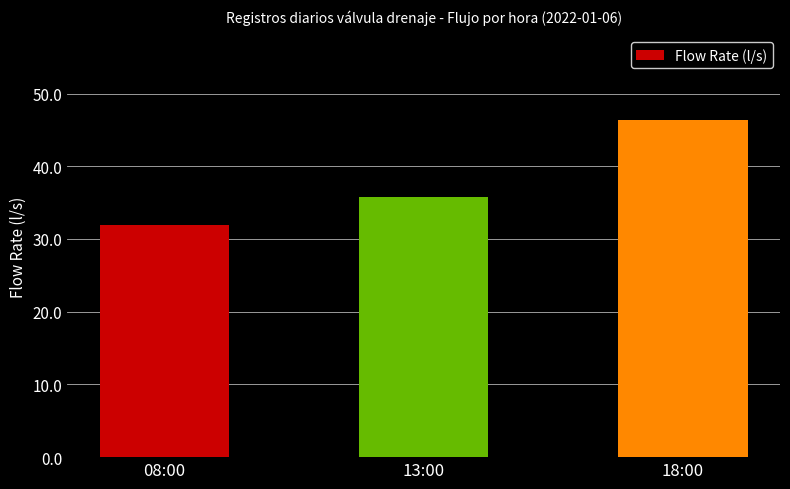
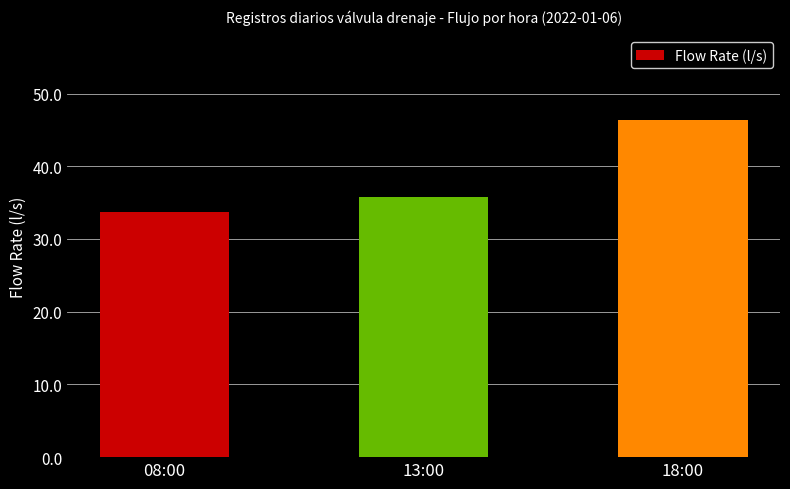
08:00: 32 -> 34
